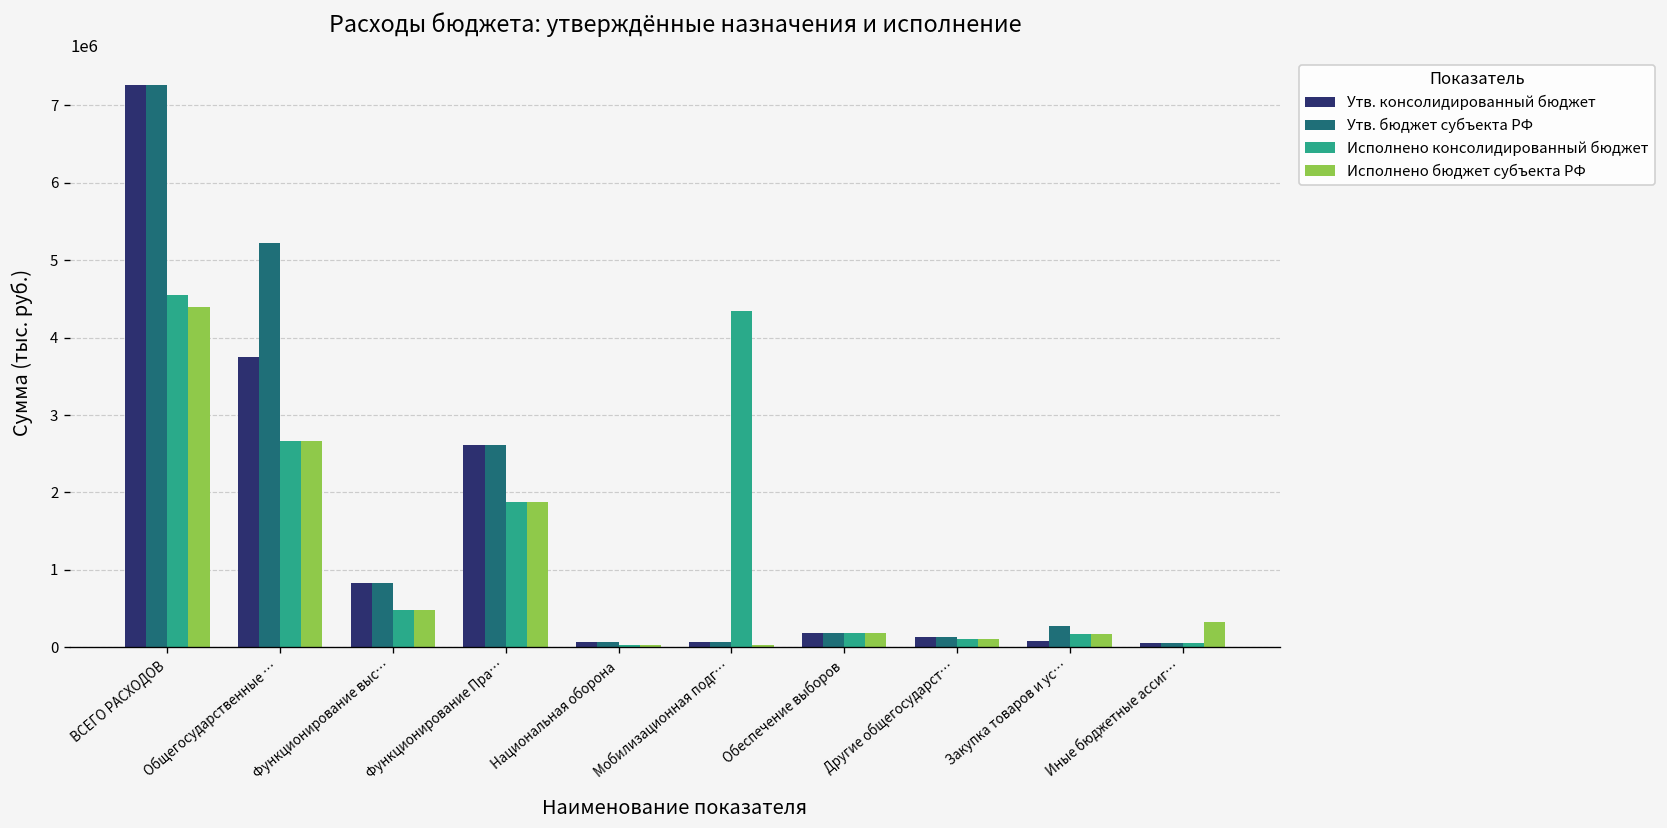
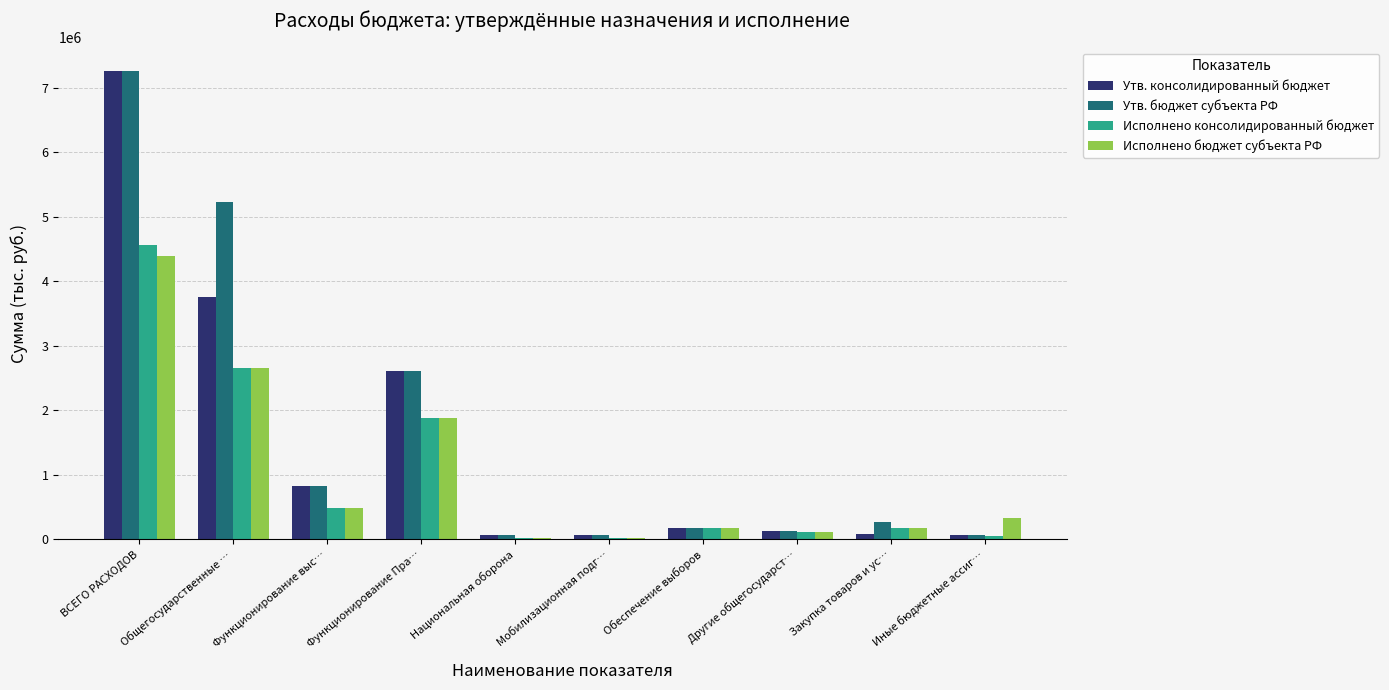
Исполнено консолидированный бюджет, Мобилизационная подг…: 4300000 -> 0
